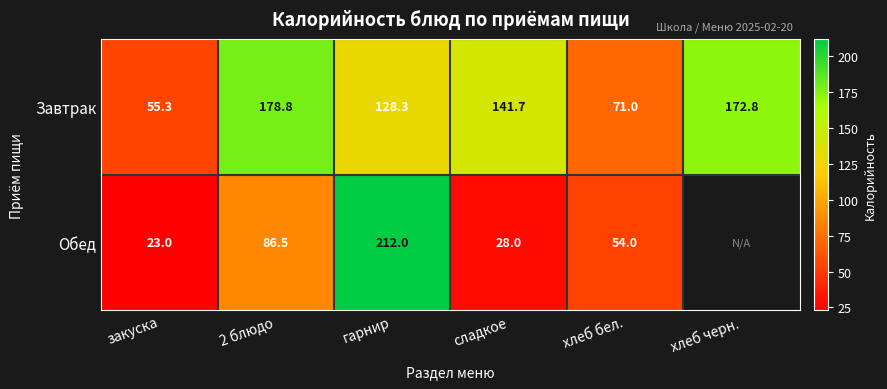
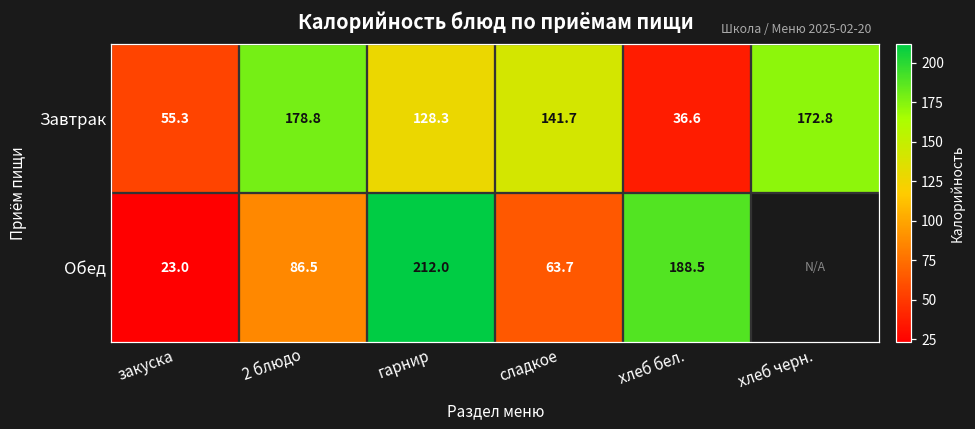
Завтрак, хлеб бел.: 71.0 -> 36.6
Обед, сладкое: 28.0 -> 63.7
Обед, хлеб бел.: 54.0 -> 188.5
